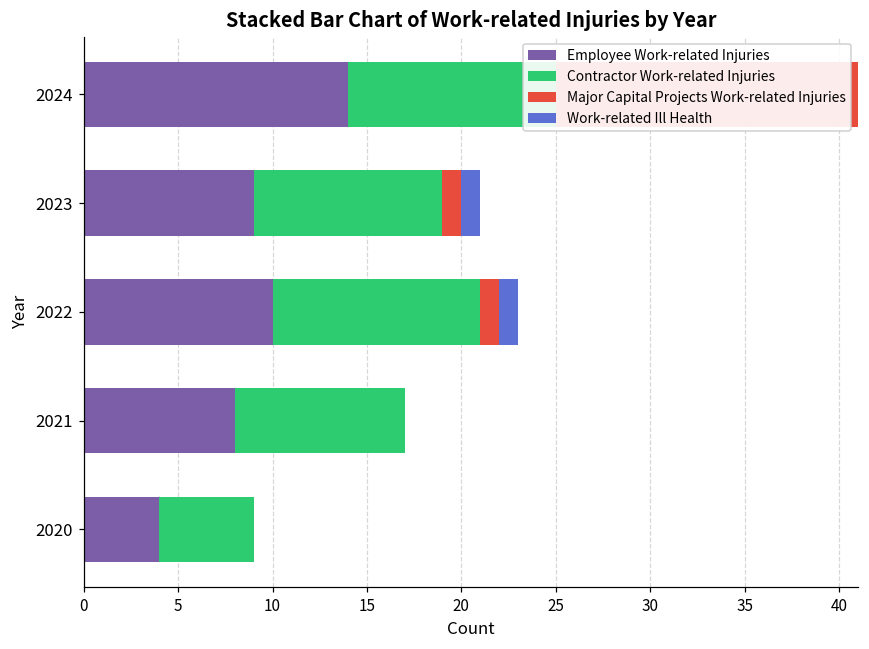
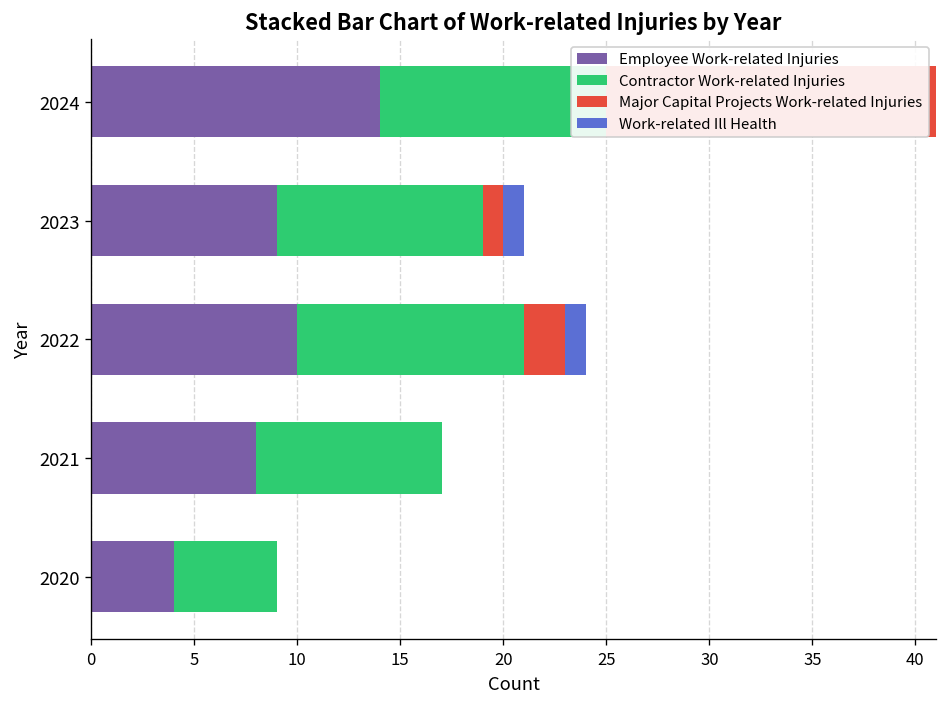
Major Capital Projects Work-related Injuries, 2022: 1 -> 2
